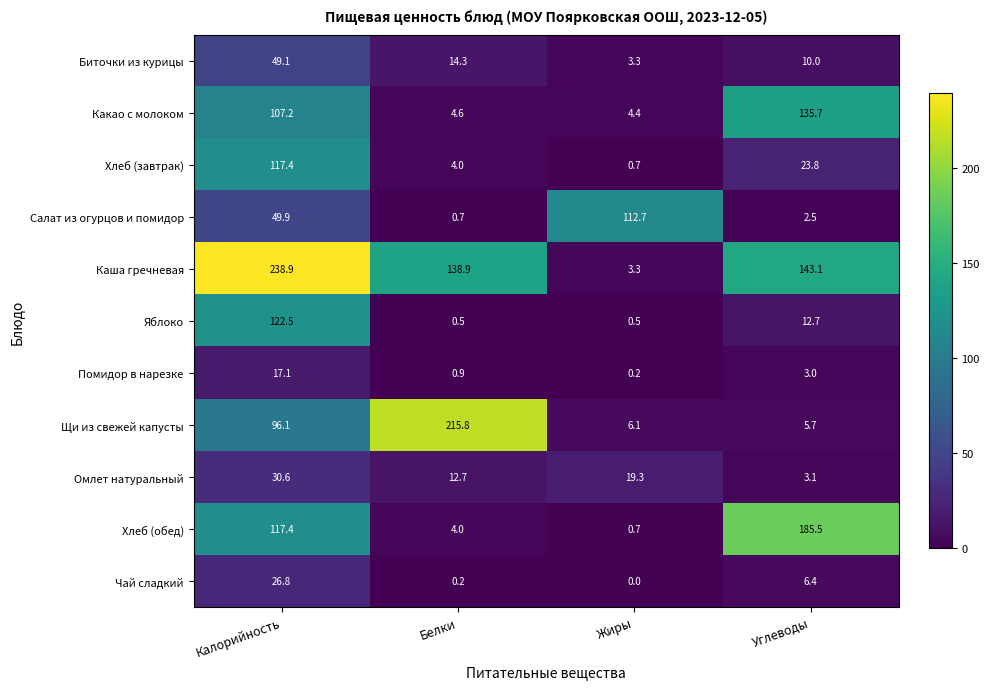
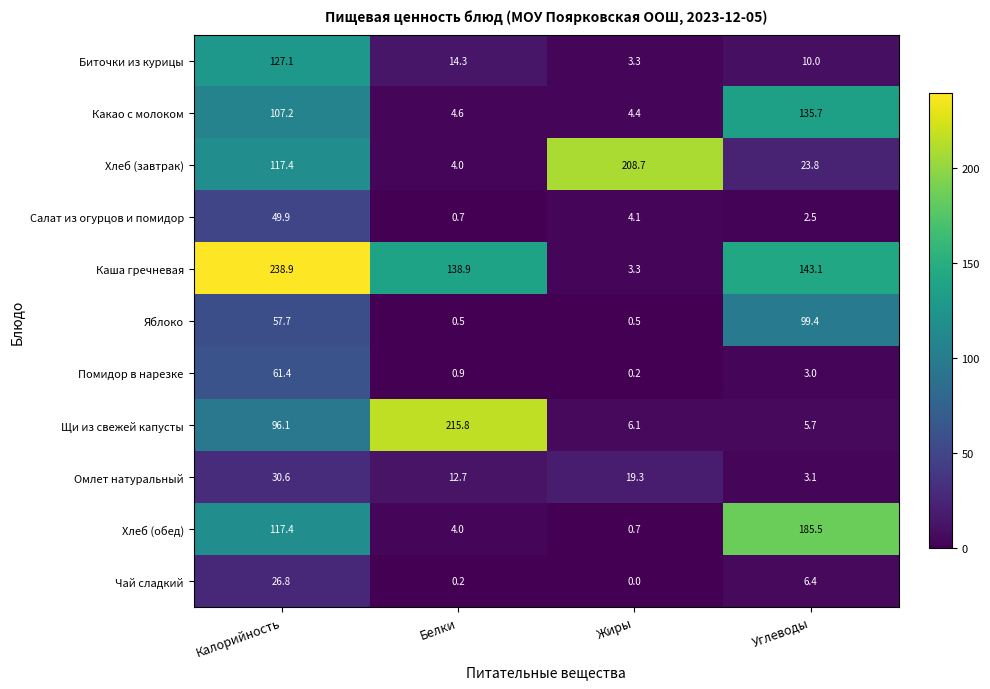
Биточки из курицы, Калорийность: 49.1 -> 127.1
Хлеб (завтрак), Жиры: 0.7 -> 208.7
Салат из огурцов и помидор, Жиры: 112.7 -> 4.1
Яблоко, Калорийность: 122.5 -> 57.7
Яблоко, Углеводы: 12.7 -> 99.4
Помидор в нарезке, Калорийность: 17.1 -> 61.4
